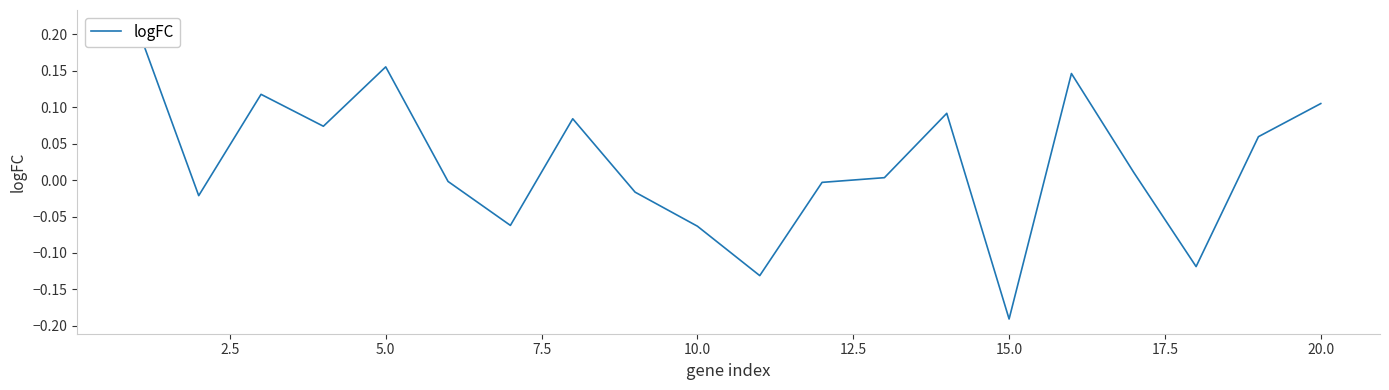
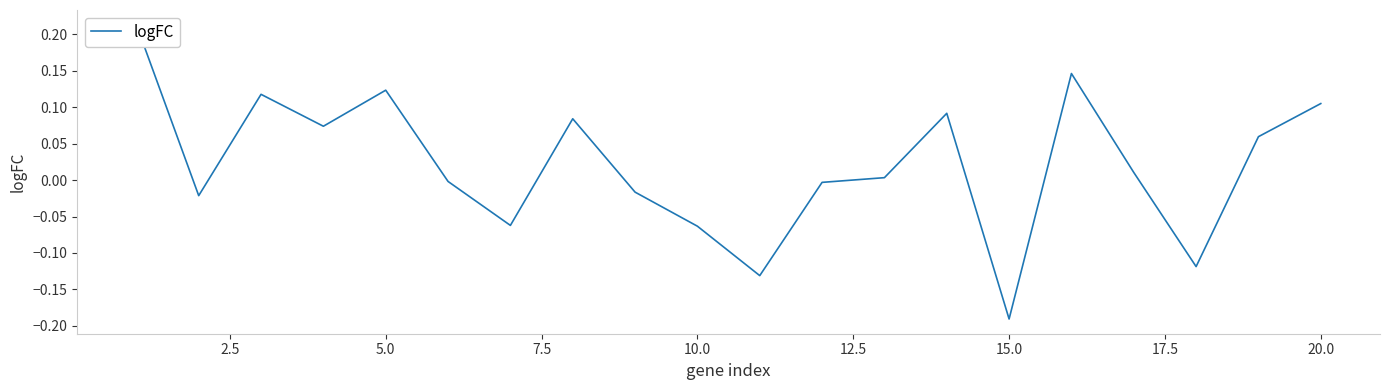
5.0: 0.16 -> 0.12
